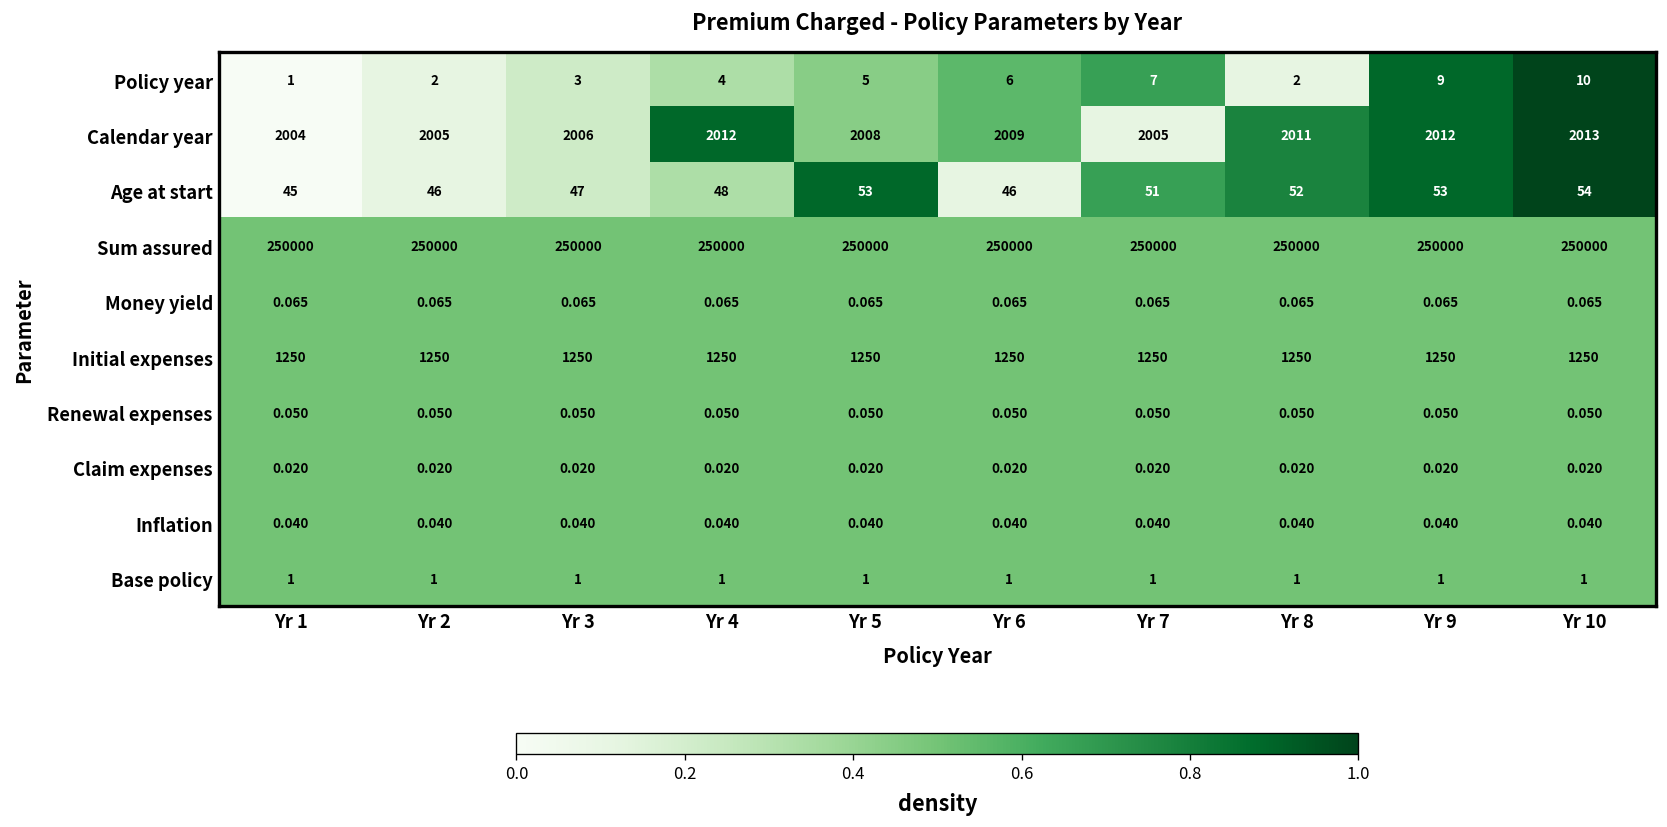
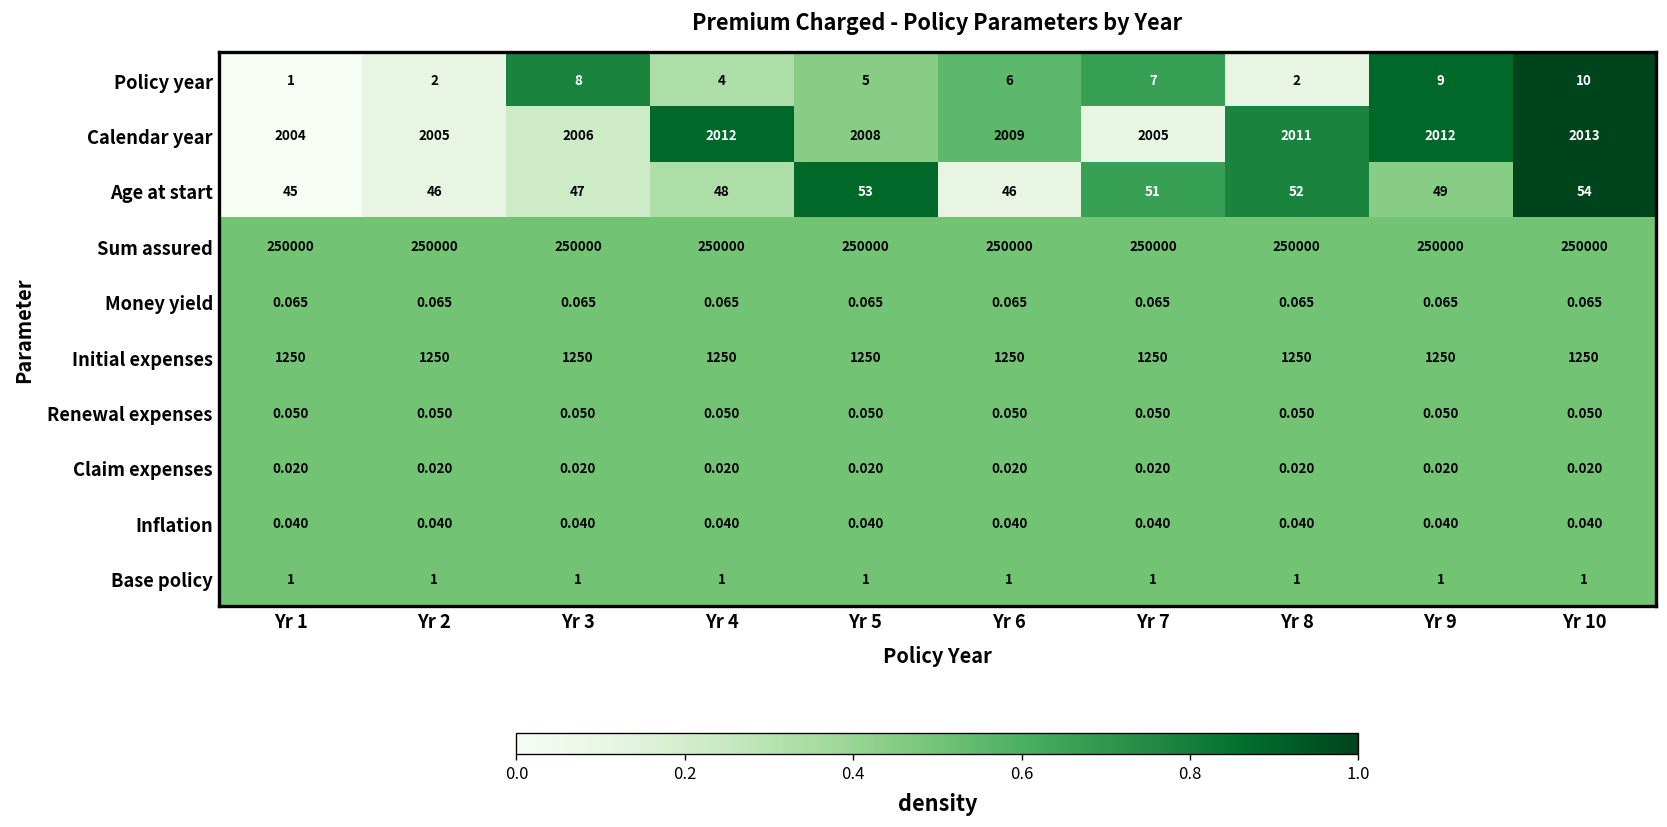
Policy year, Yr 3: 3 -> 8
Age at start, Yr 9: 53 -> 49
